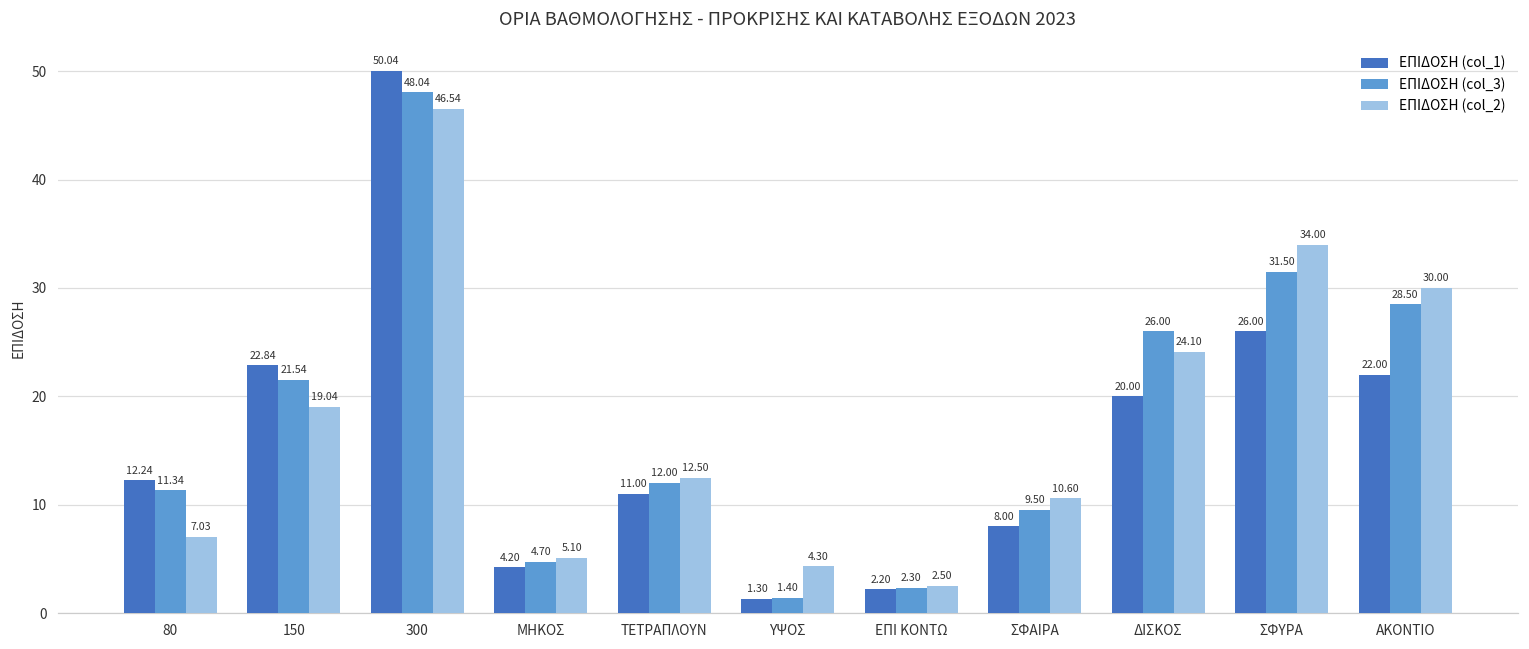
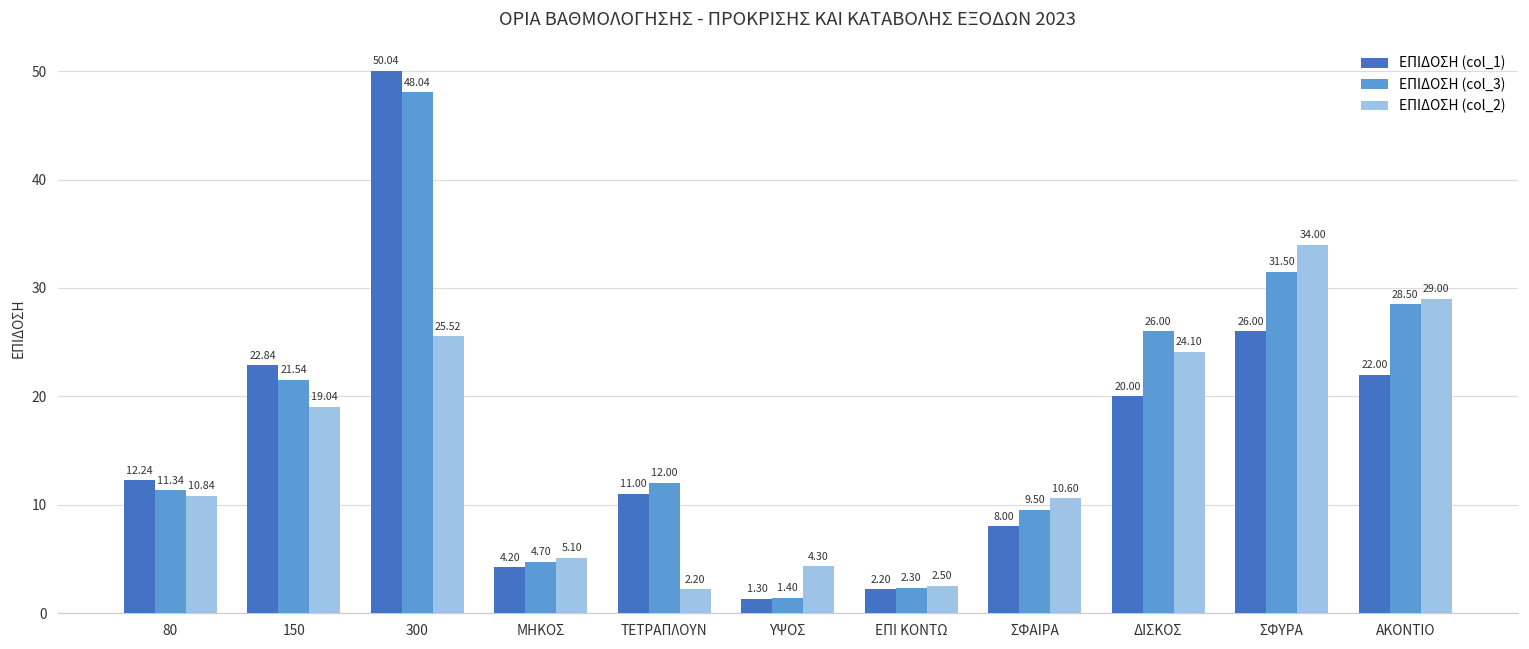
ΕΠΙΔΟΣΗ (col_2), 80: 7.03 -> 10.84
ΕΠΙΔΟΣΗ (col_2), 300: 46.54 -> 25.52
ΕΠΙΔΟΣΗ (col_2), ΤΕΤΡΑΠΛΟΥΝ: 12.50 -> 2.20
ΕΠΙΔΟΣΗ (col_2), ΑΚΟΝΤΙΟ: 30.00 -> 29.00
